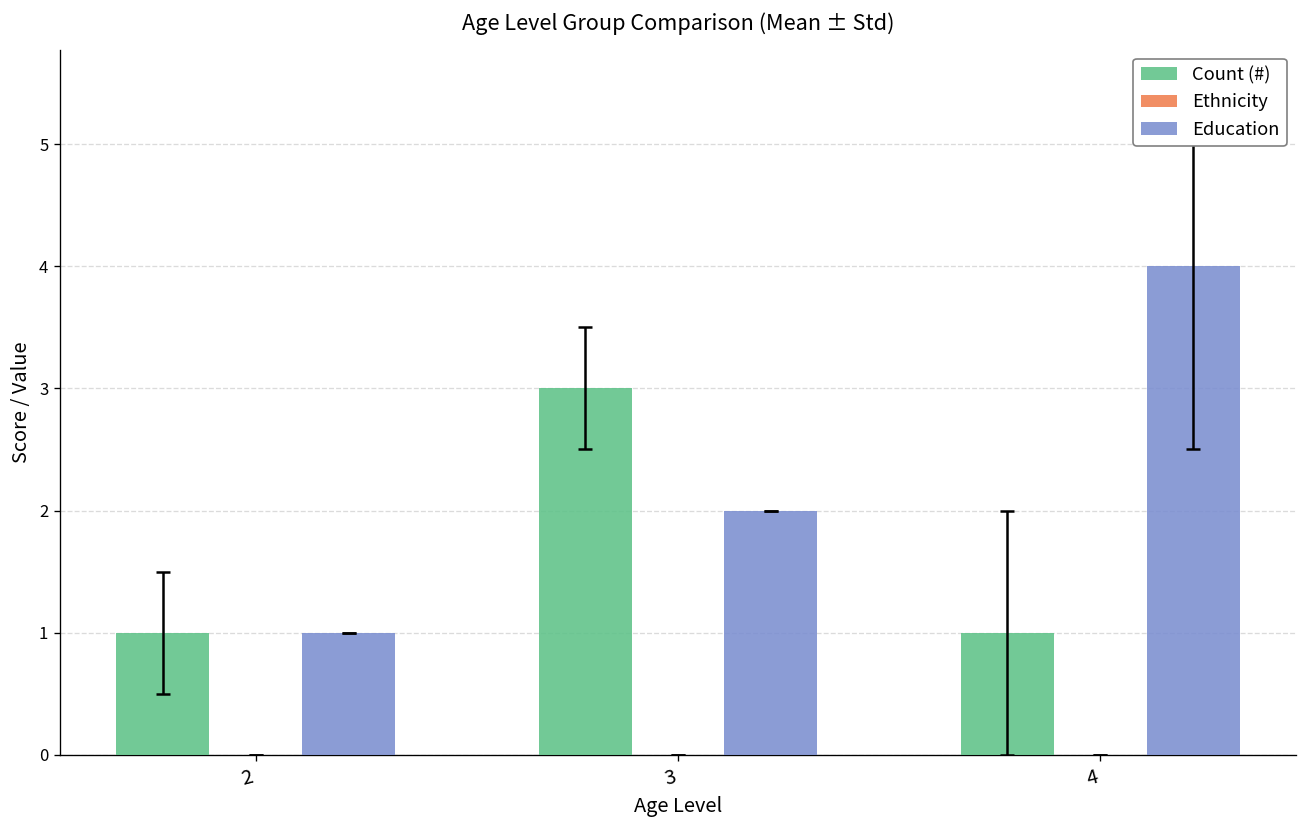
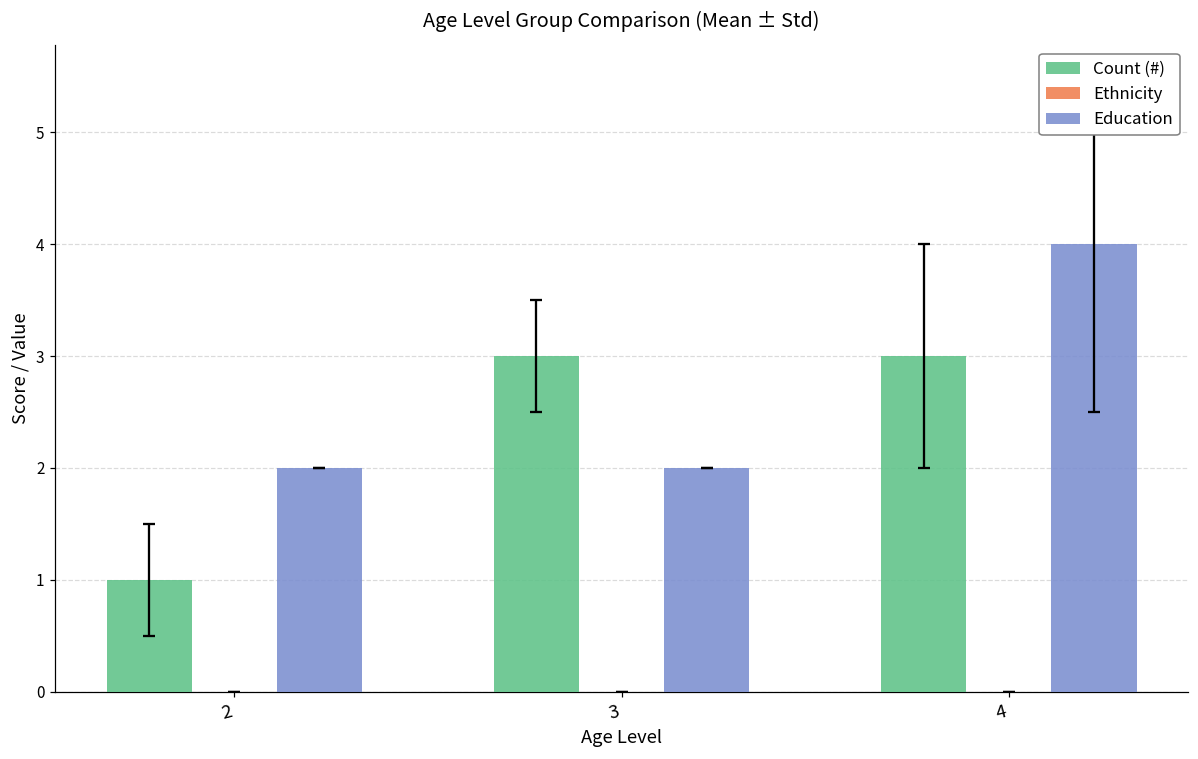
Education, 2: 1 -> 2
Count (#), 4: 1 -> 3
